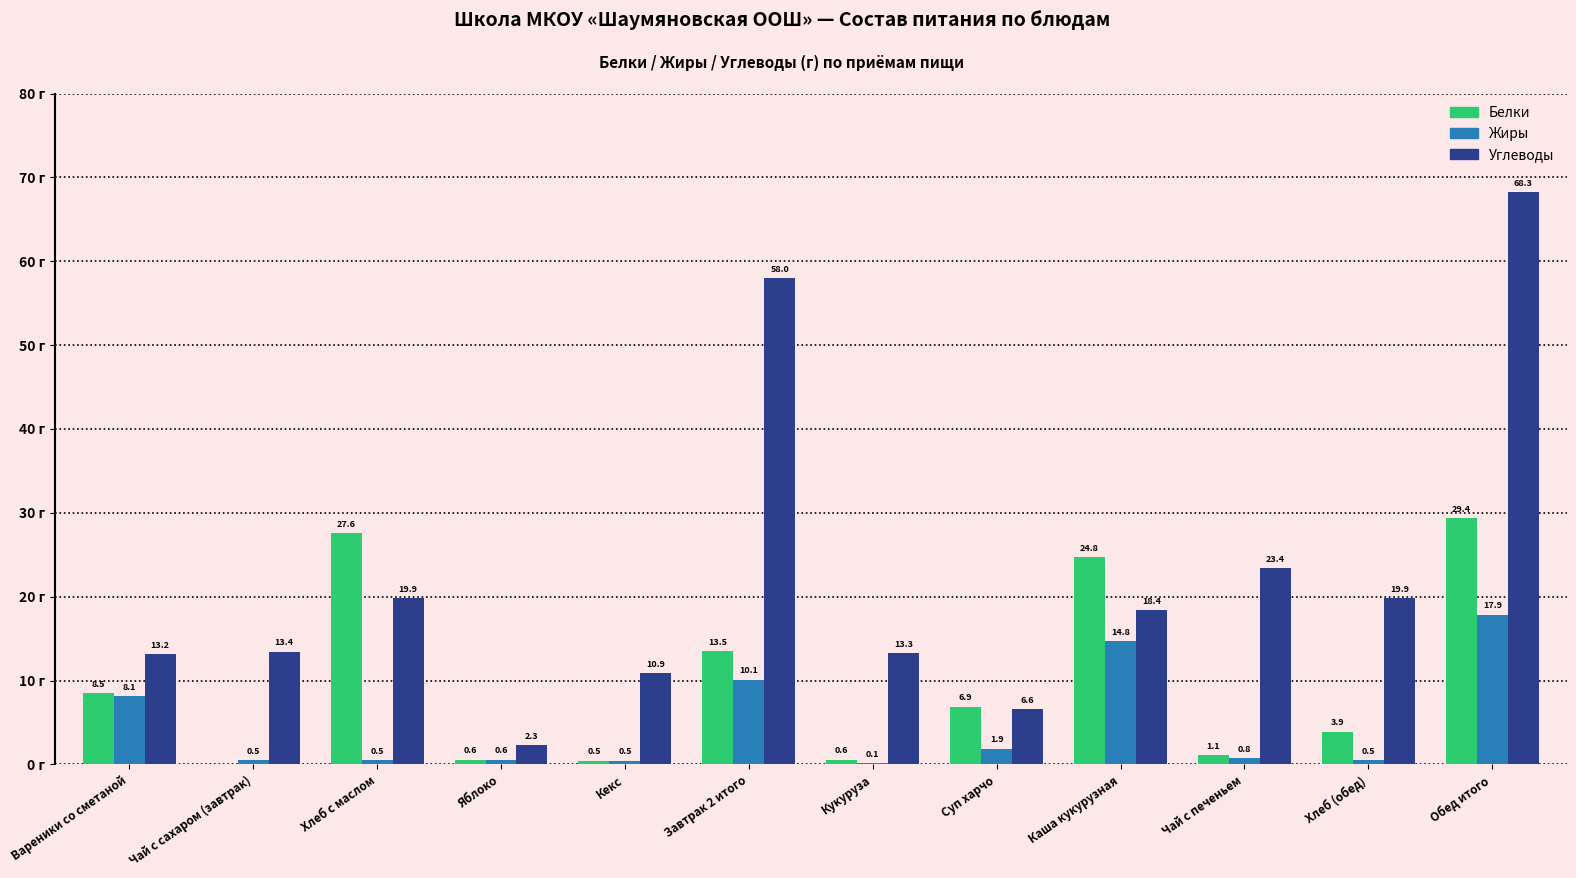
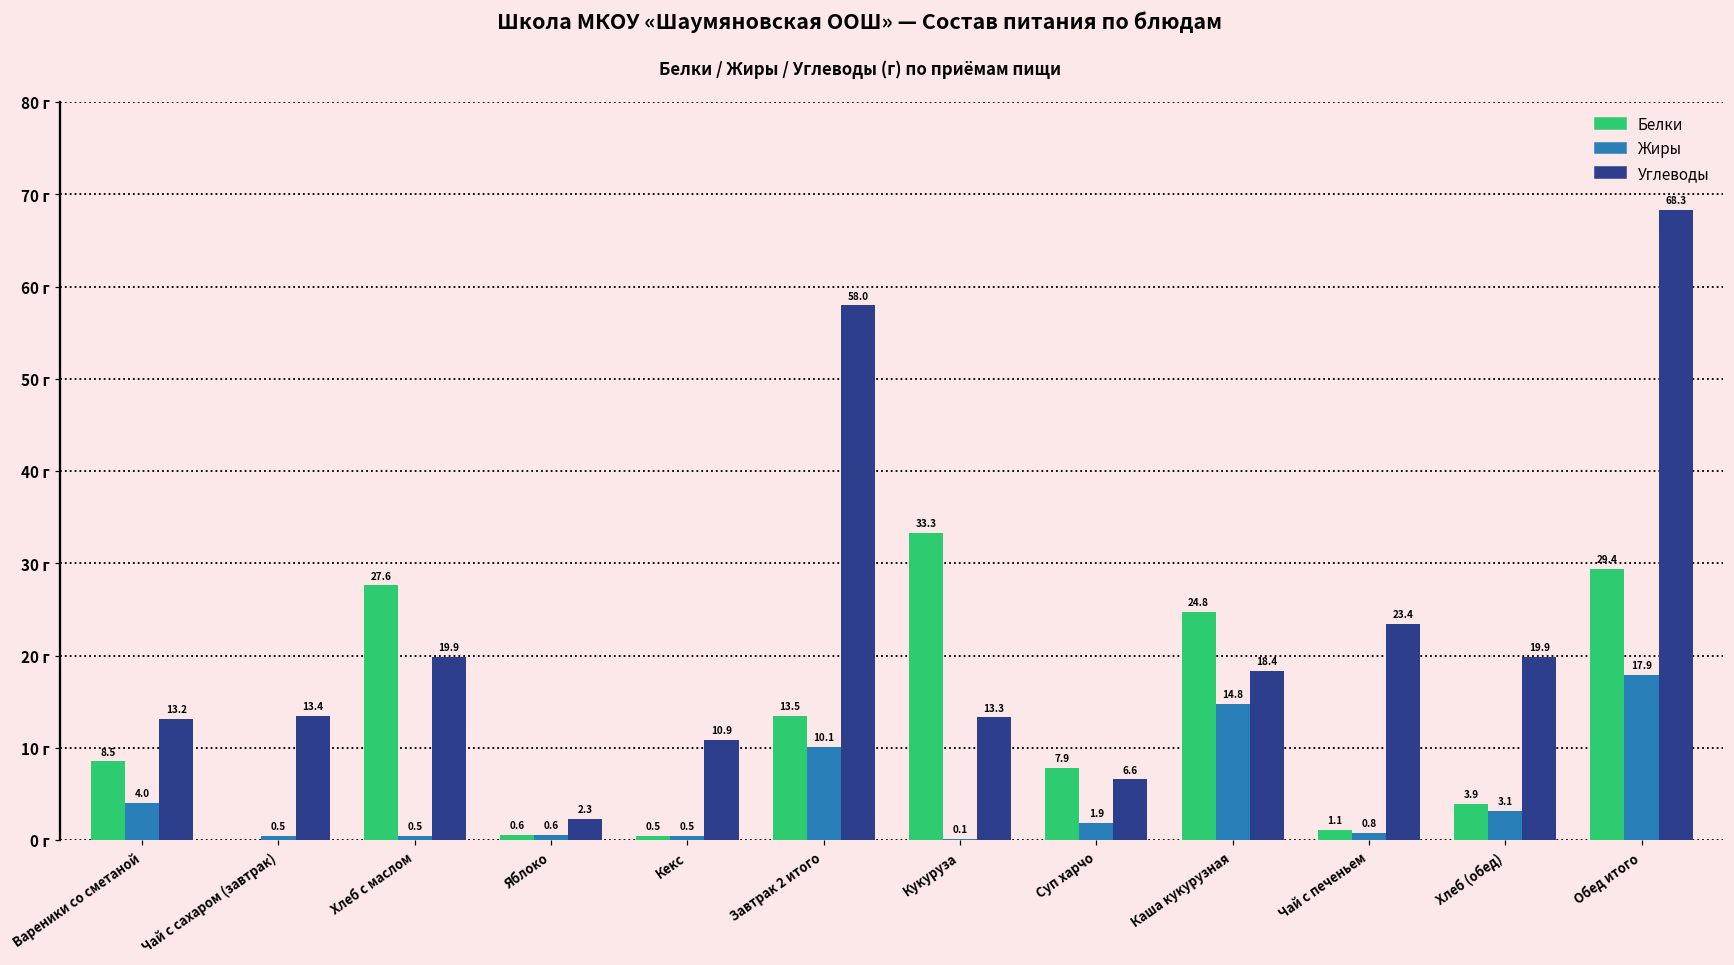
Жиры, Вареники со сметаной: 8.1 -> 4.0
Белки, Кукуруза: 0.6 -> 33.3
Белки, Суп харчо: 6.9 -> 7.9
Жиры, Хлеб (обед): 0.5 -> 3.1
